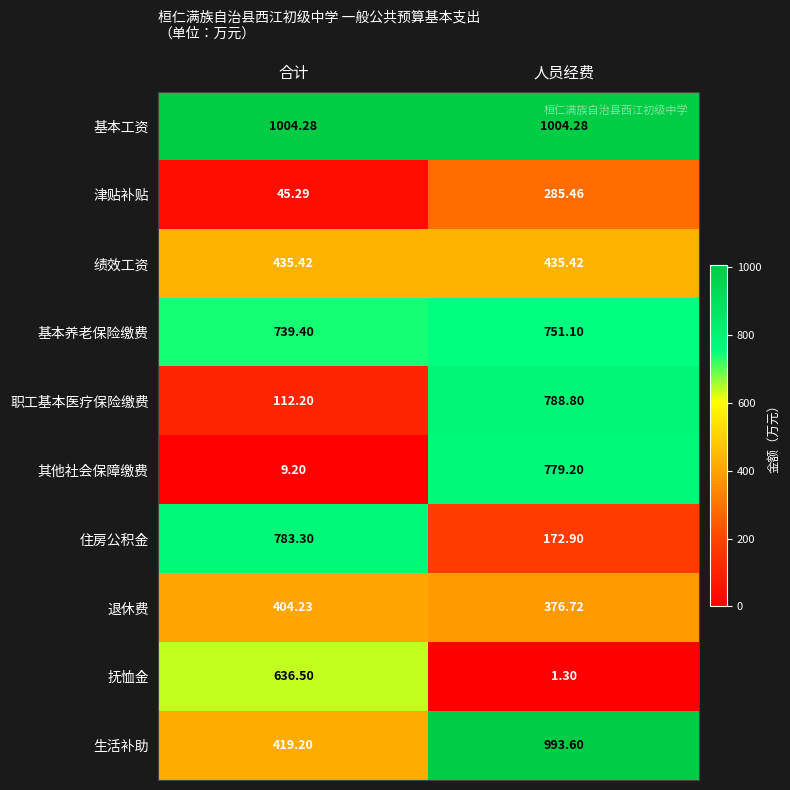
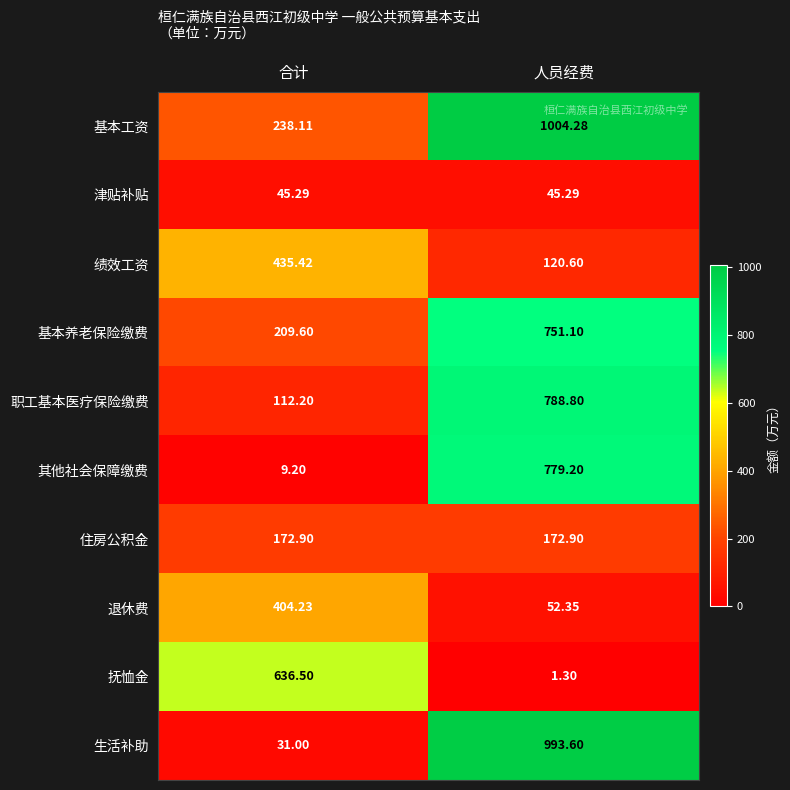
基本工资, 合计: 1004.28 -> 238.11
津贴补贴, 人员经费: 285.46 -> 45.29
绩效工资, 人员经费: 435.42 -> 120.60
基本养老保险缴费, 合计: 739.40 -> 209.60
住房公积金, 合计: 783.30 -> 172.90
退休费, 人员经费: 376.72 -> 52.35
生活补助, 合计: 419.20 -> 31.00
